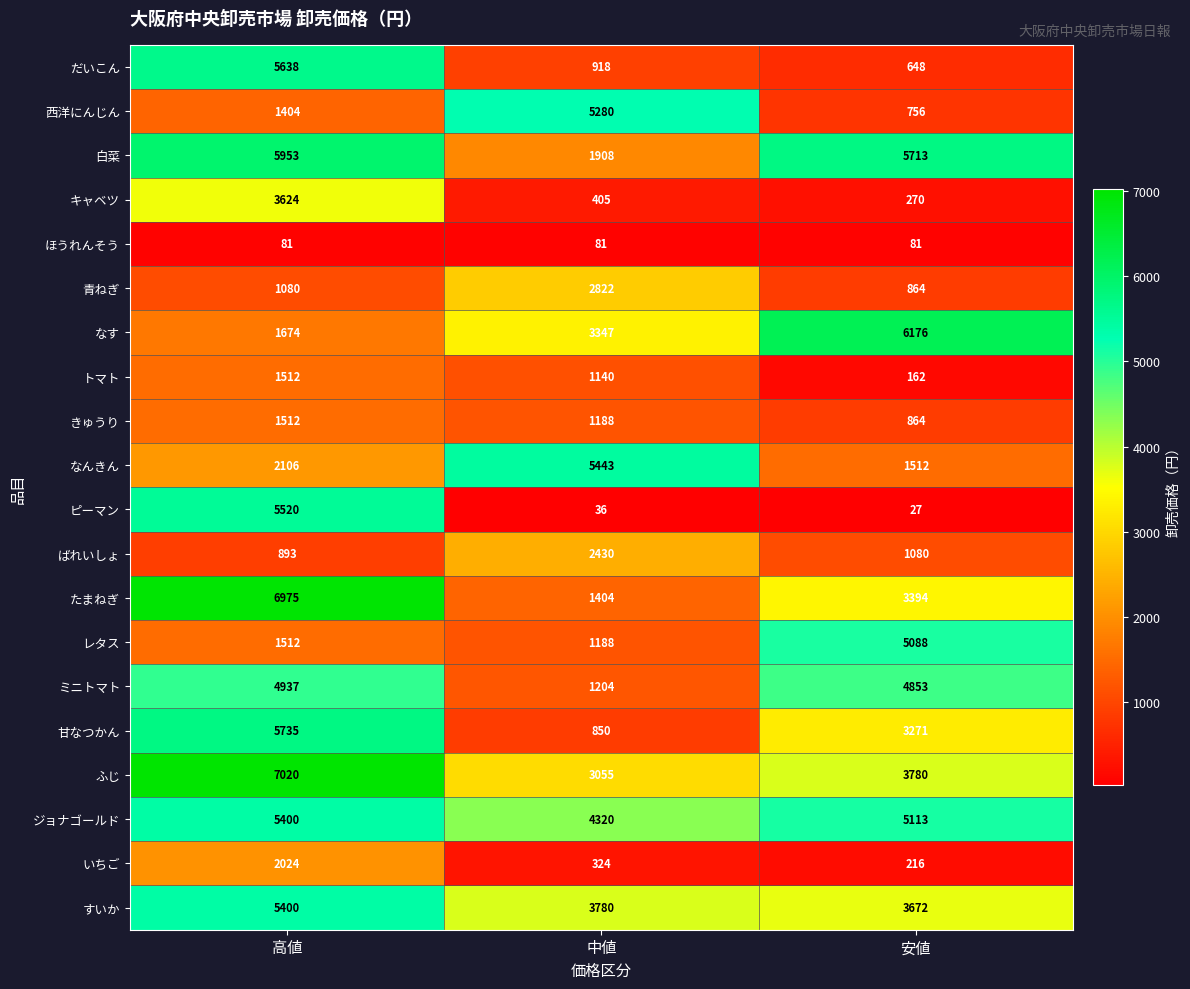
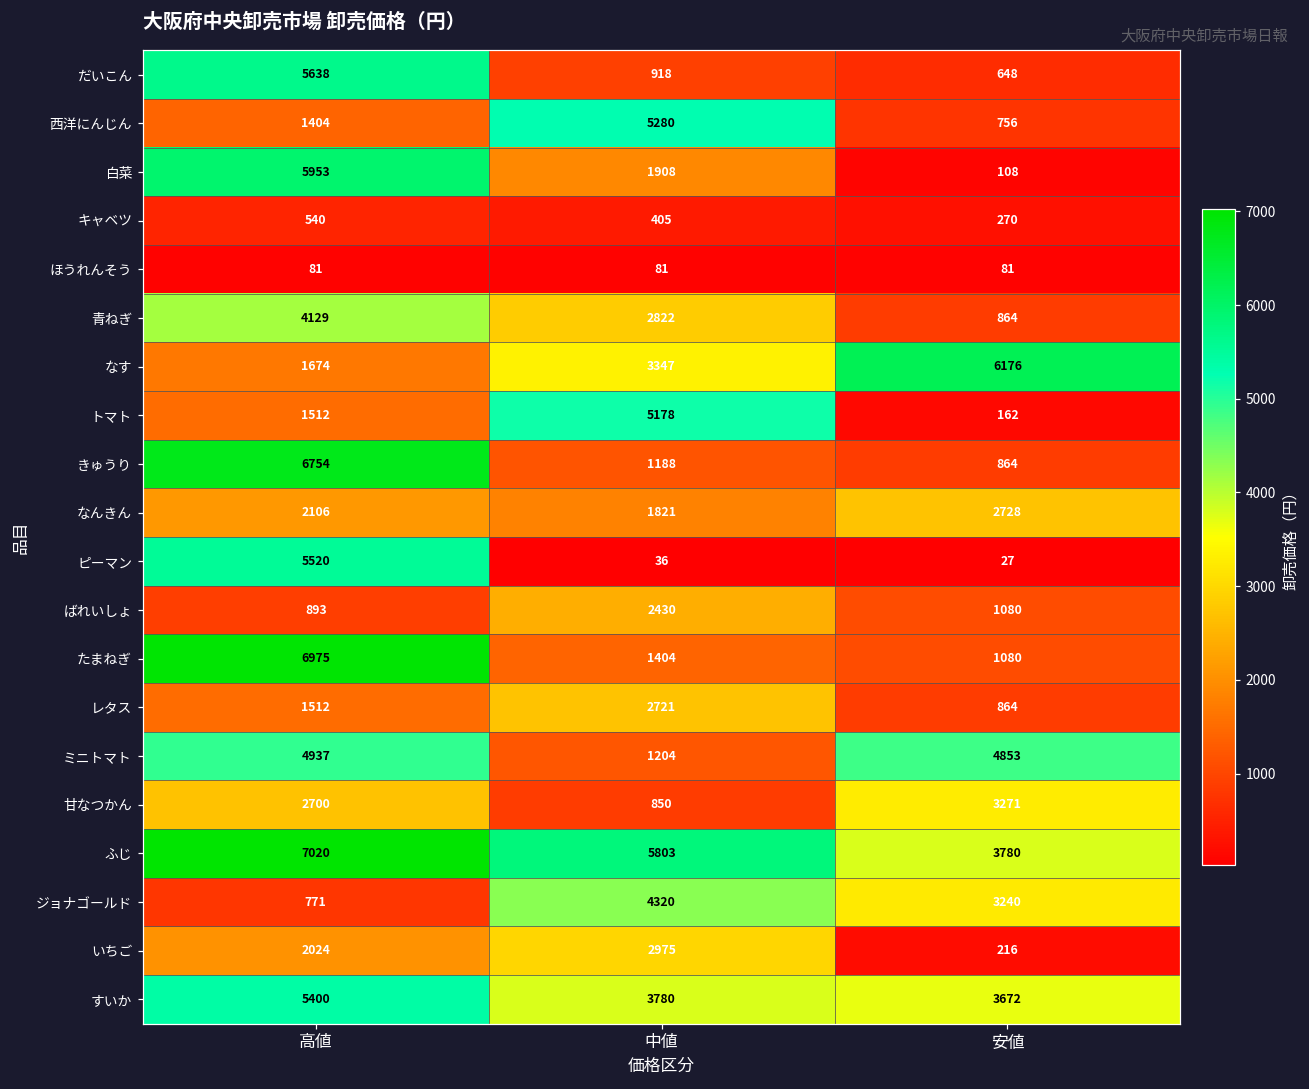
白菜, 安値: 5713 -> 108
キャベツ, 高値: 3624 -> 540
青ねぎ, 高値: 1080 -> 4129
トマト, 中値: 1140 -> 5178
きゅうり, 高値: 1512 -> 6754
なんきん, 中値: 5443 -> 1821
なんきん, 安値: 1512 -> 2728
たまねぎ, 安値: 3394 -> 1080
レタス, 中値: 1188 -> 2721
レタス, 安値: 5088 -> 864
甘なつかん, 高値: 5735 -> 2700
ふじ, 中値: 3055 -> 5803
ジョナゴールド, 高値: 5400 -> 771
ジョナゴールド, 安値: 5113 -> 3240
いちご, 中値: 324 -> 2975
